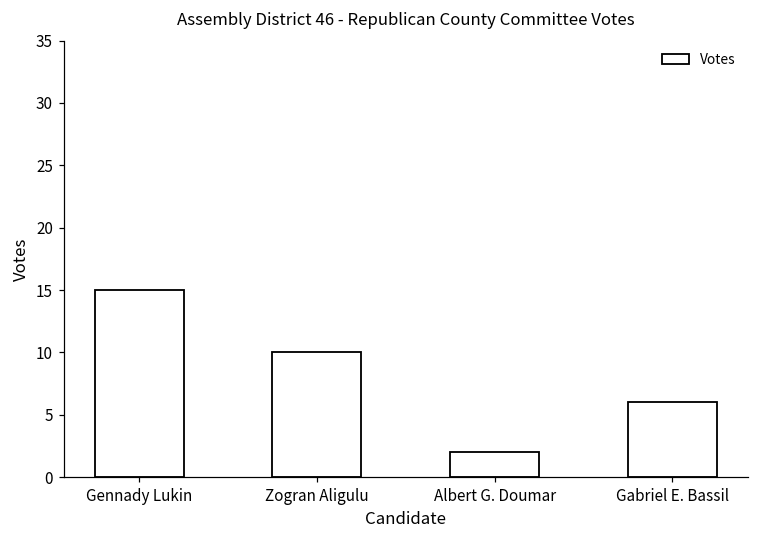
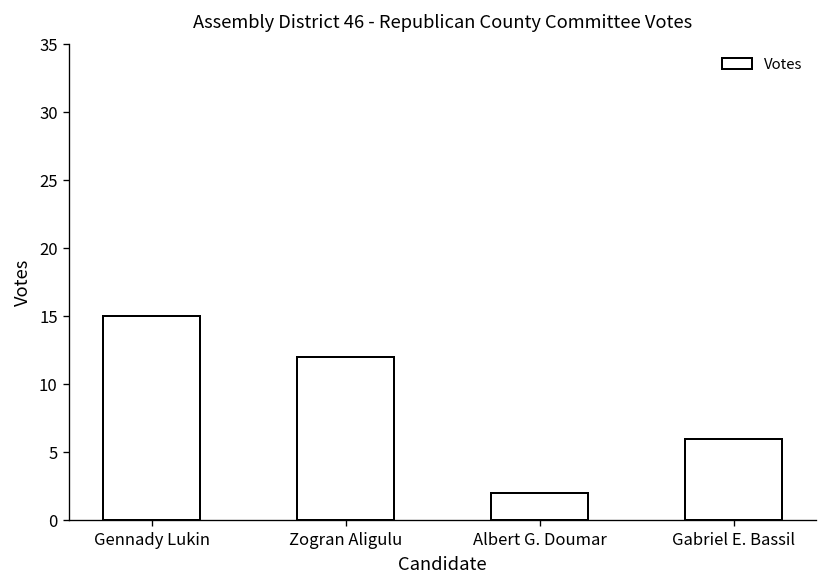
Zogran Aligulu: 10 -> 12
